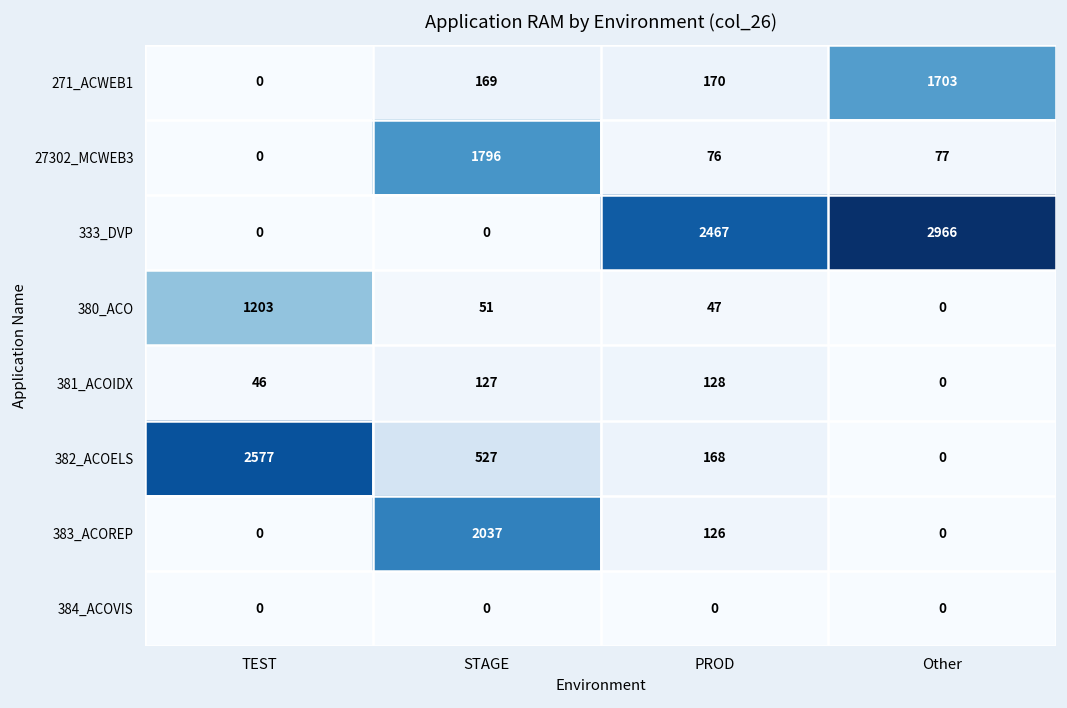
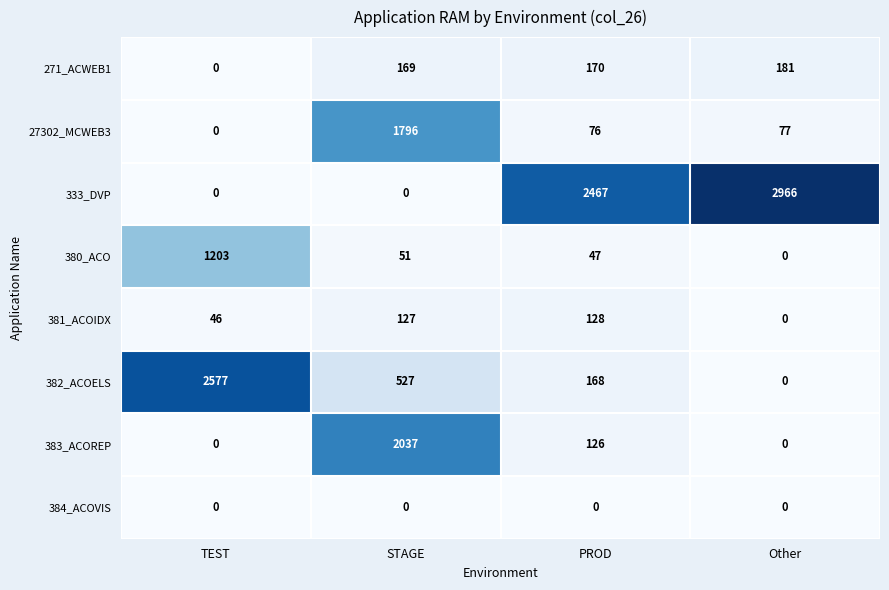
271_ACWEB1, Other: 1703 -> 181
